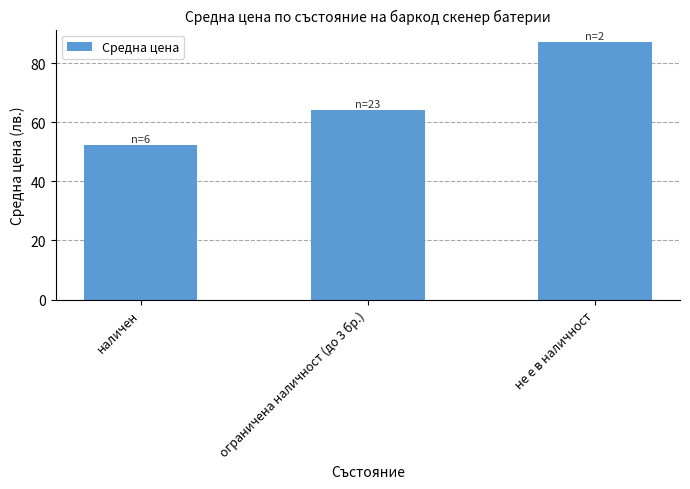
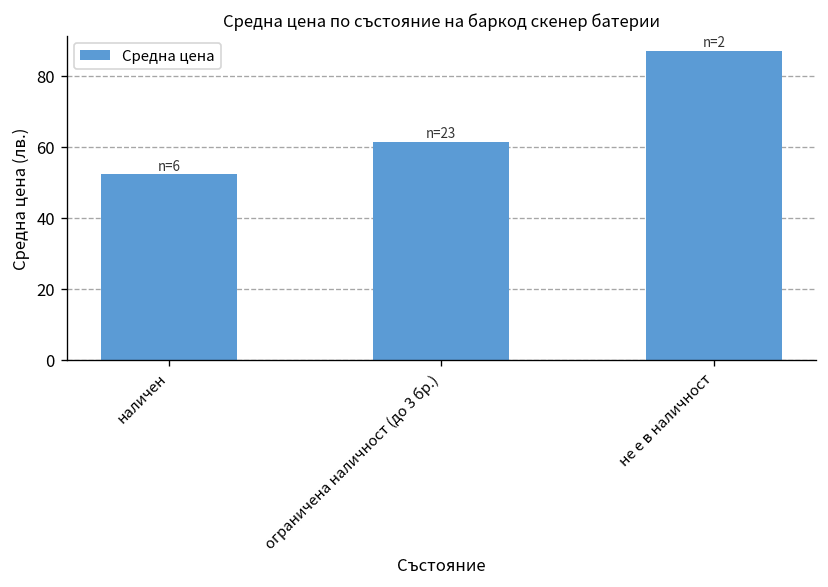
ограничена наличност (до 3 бр.): 64 -> 61
